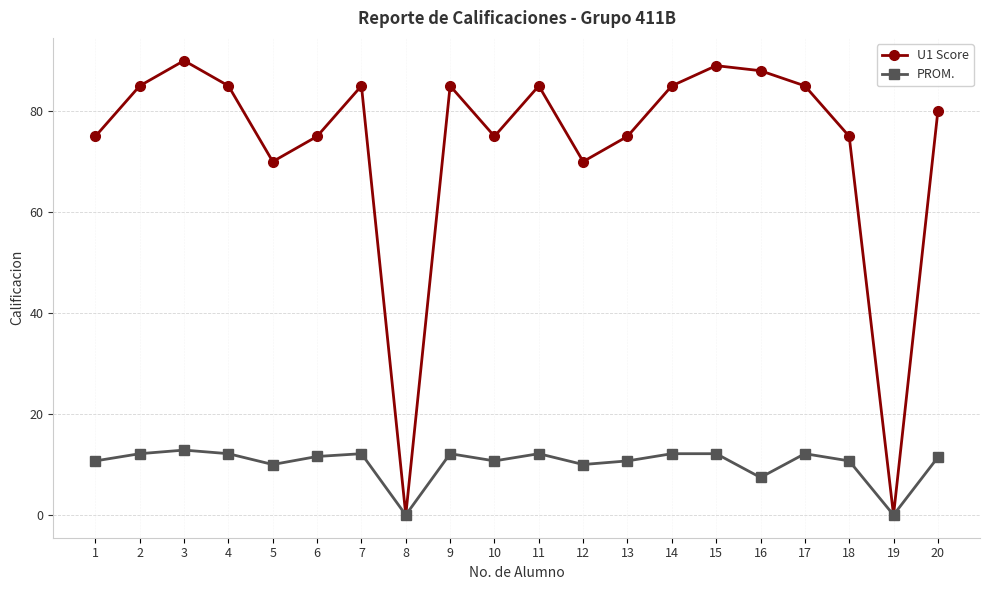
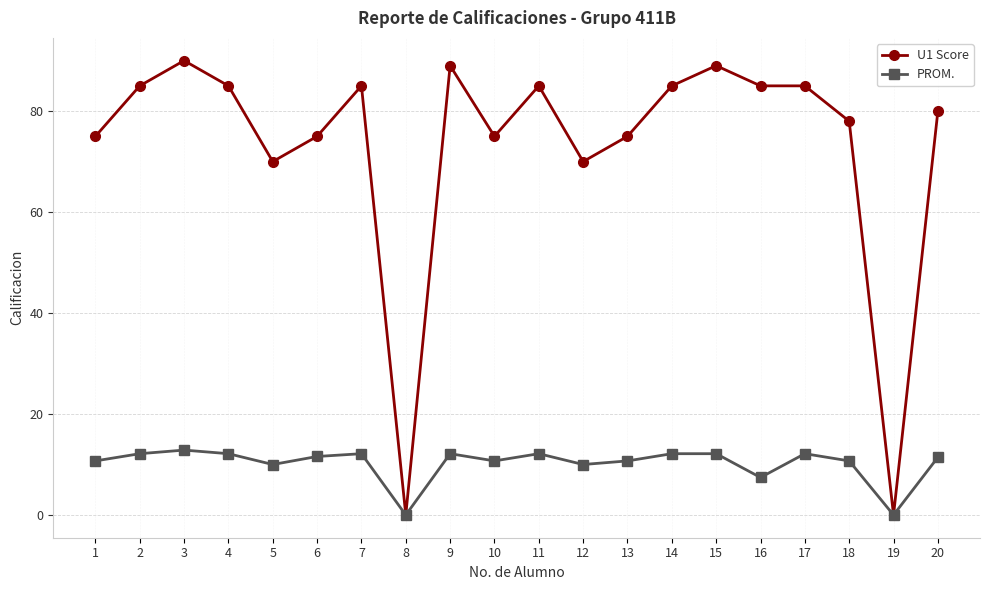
U1 Score, 9: 85 -> 89
U1 Score, 16: 88 -> 85
U1 Score, 18: 75 -> 78
